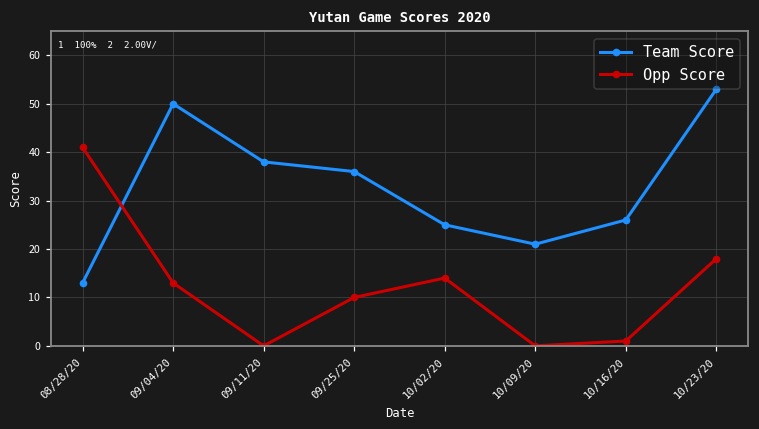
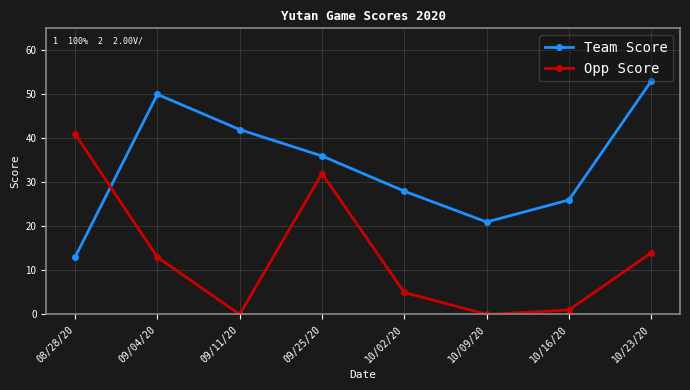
Team Score, 09/11/20: 38 -> 42
Opp Score, 09/25/20: 10 -> 32
Team Score, 10/02/20: 25 -> 28
Opp Score, 10/02/20: 14 -> 5
Opp Score, 10/23/20: 18 -> 14
